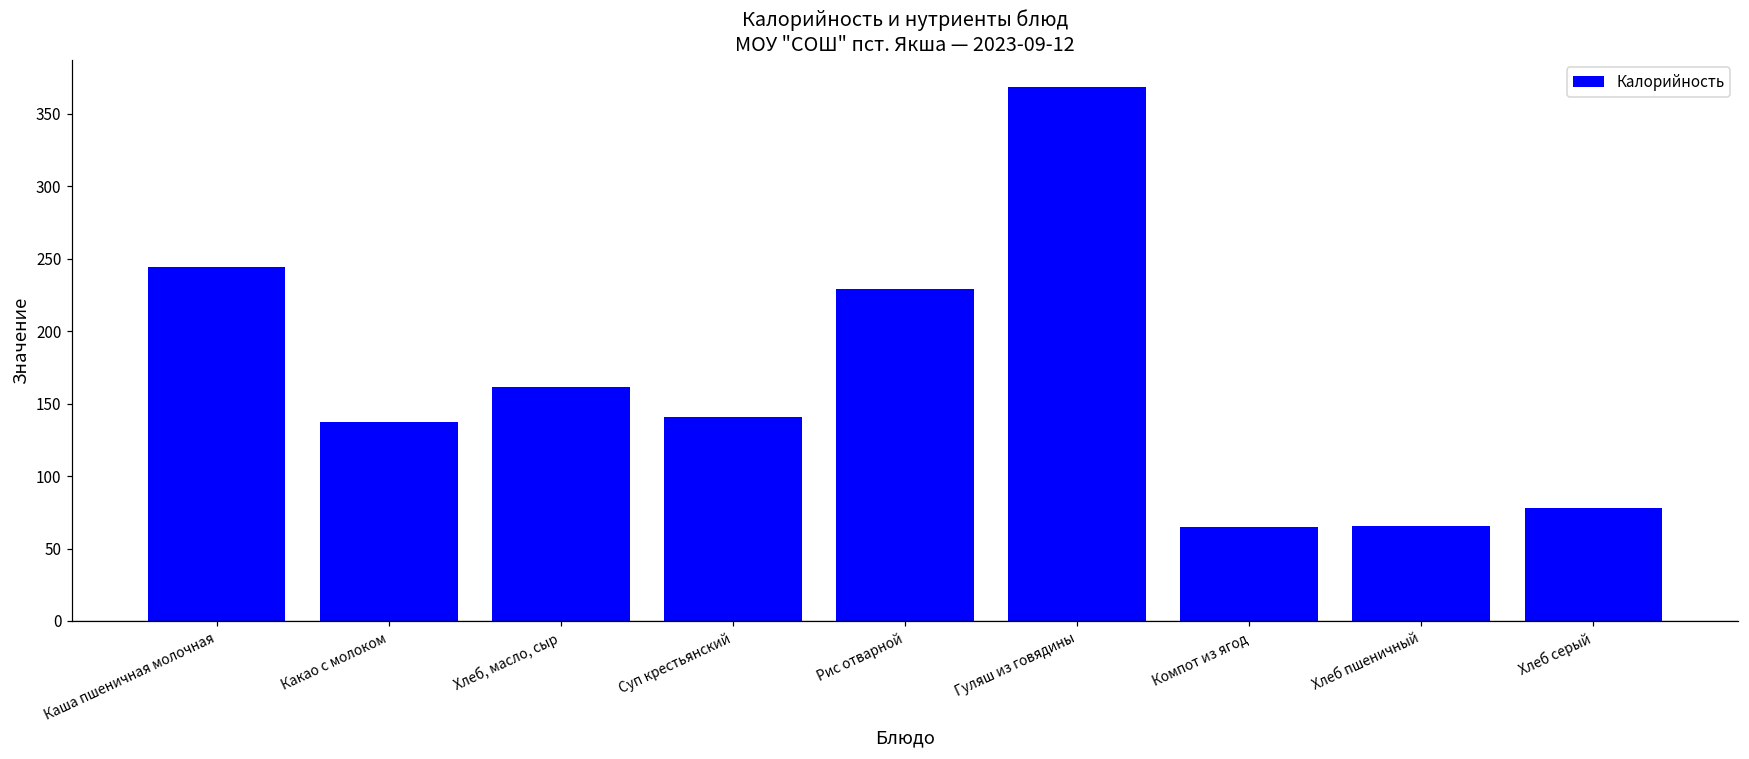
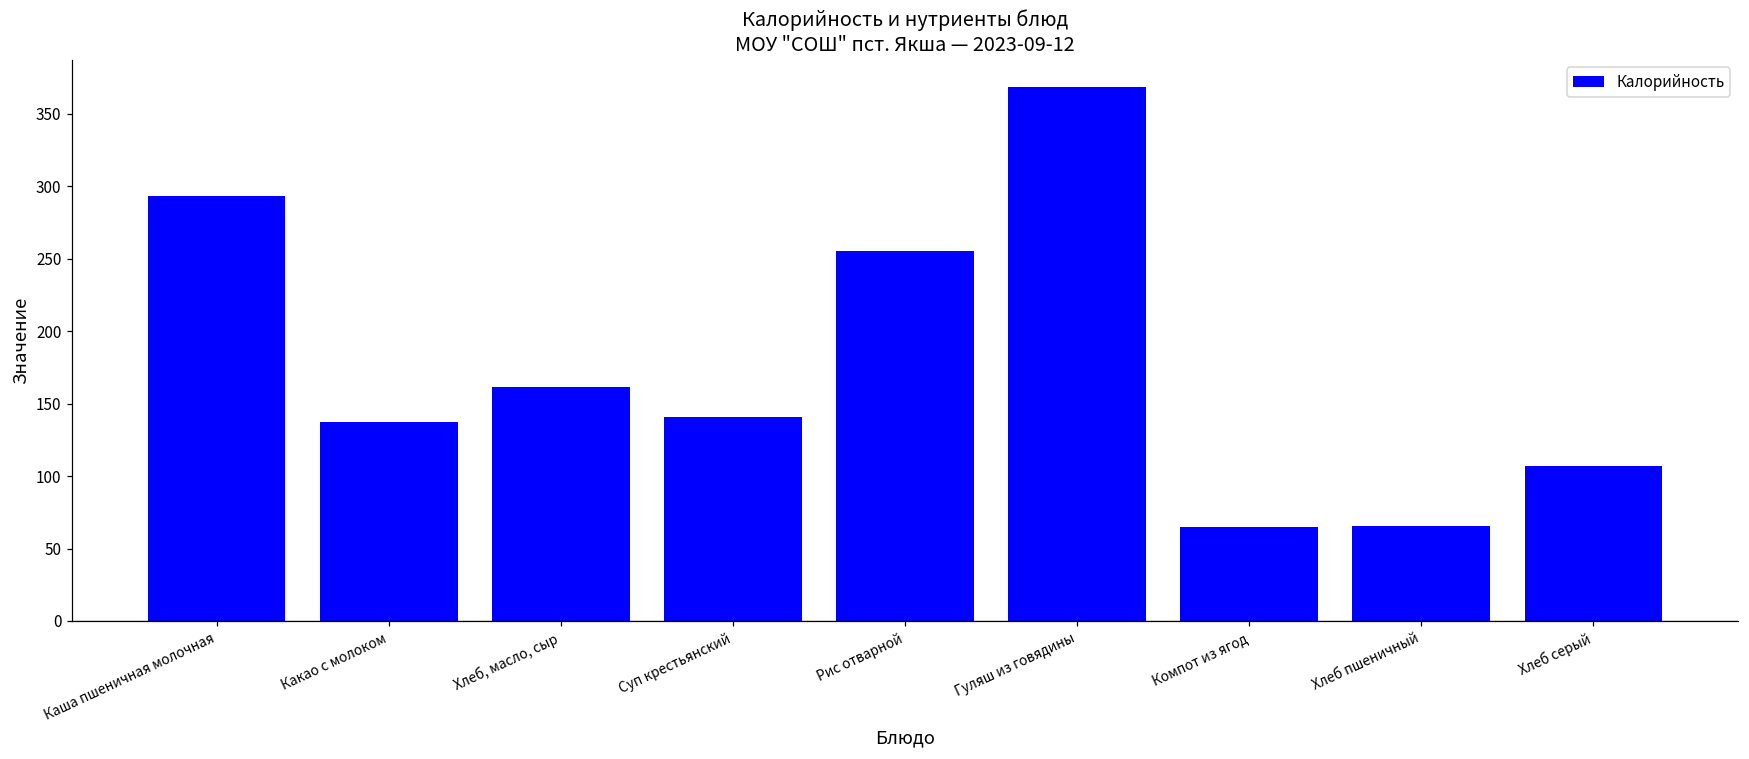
Каша пшеничная молочная: 244 -> 293
Рис отварной: 229 -> 255
Хлеб серый: 78 -> 107
